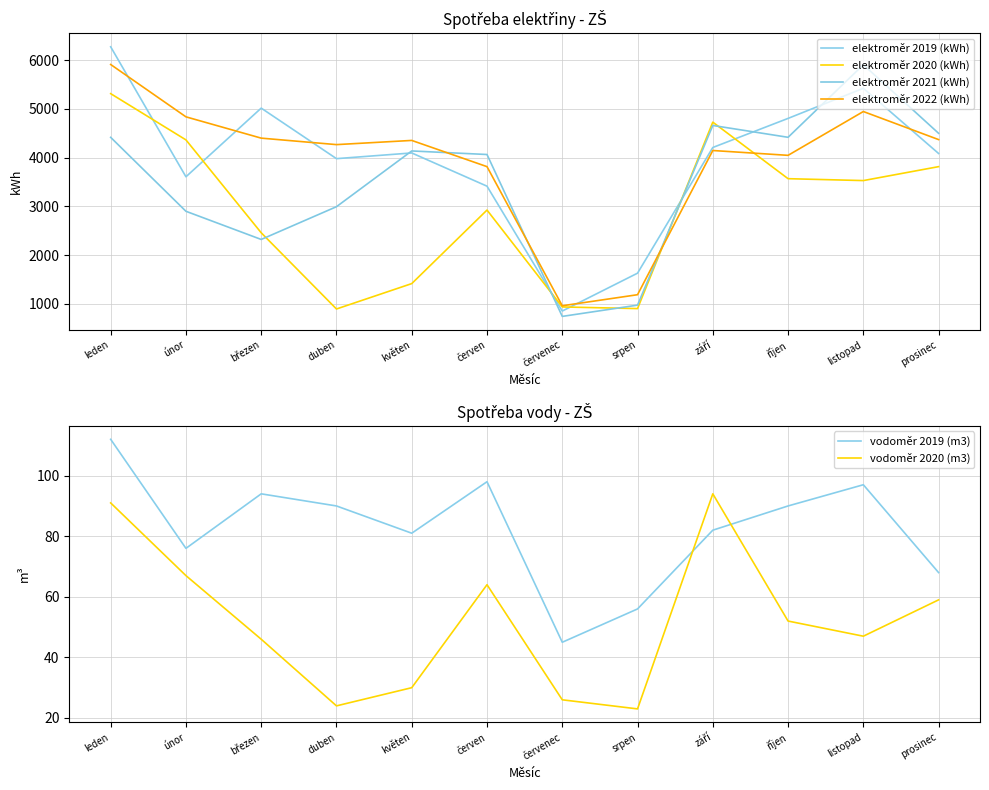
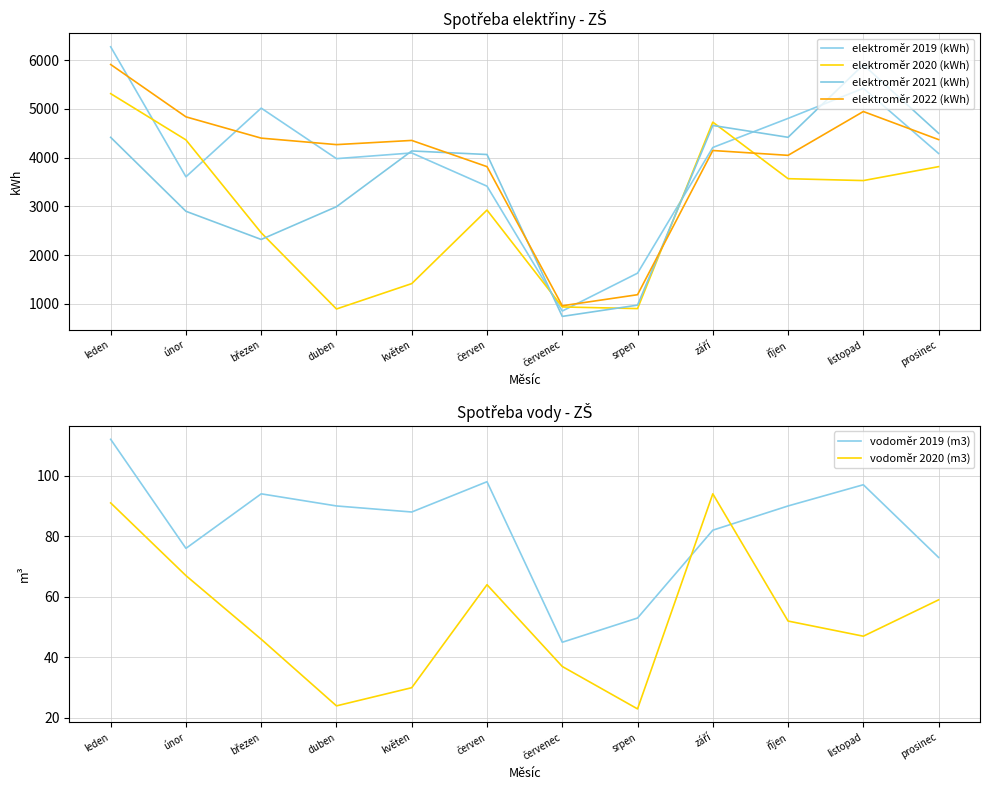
Spotřeba vody - ZŠ, vodoměr 2019 (m3), květen: 81 -> 88
Spotřeba vody - ZŠ, vodoměr 2020 (m3), červenec: 26 -> 37
Spotřeba vody - ZŠ, vodoměr 2019 (m3), srpen: 56 -> 53
Spotřeba vody - ZŠ, vodoměr 2019 (m3), prosinec: 68 -> 73
